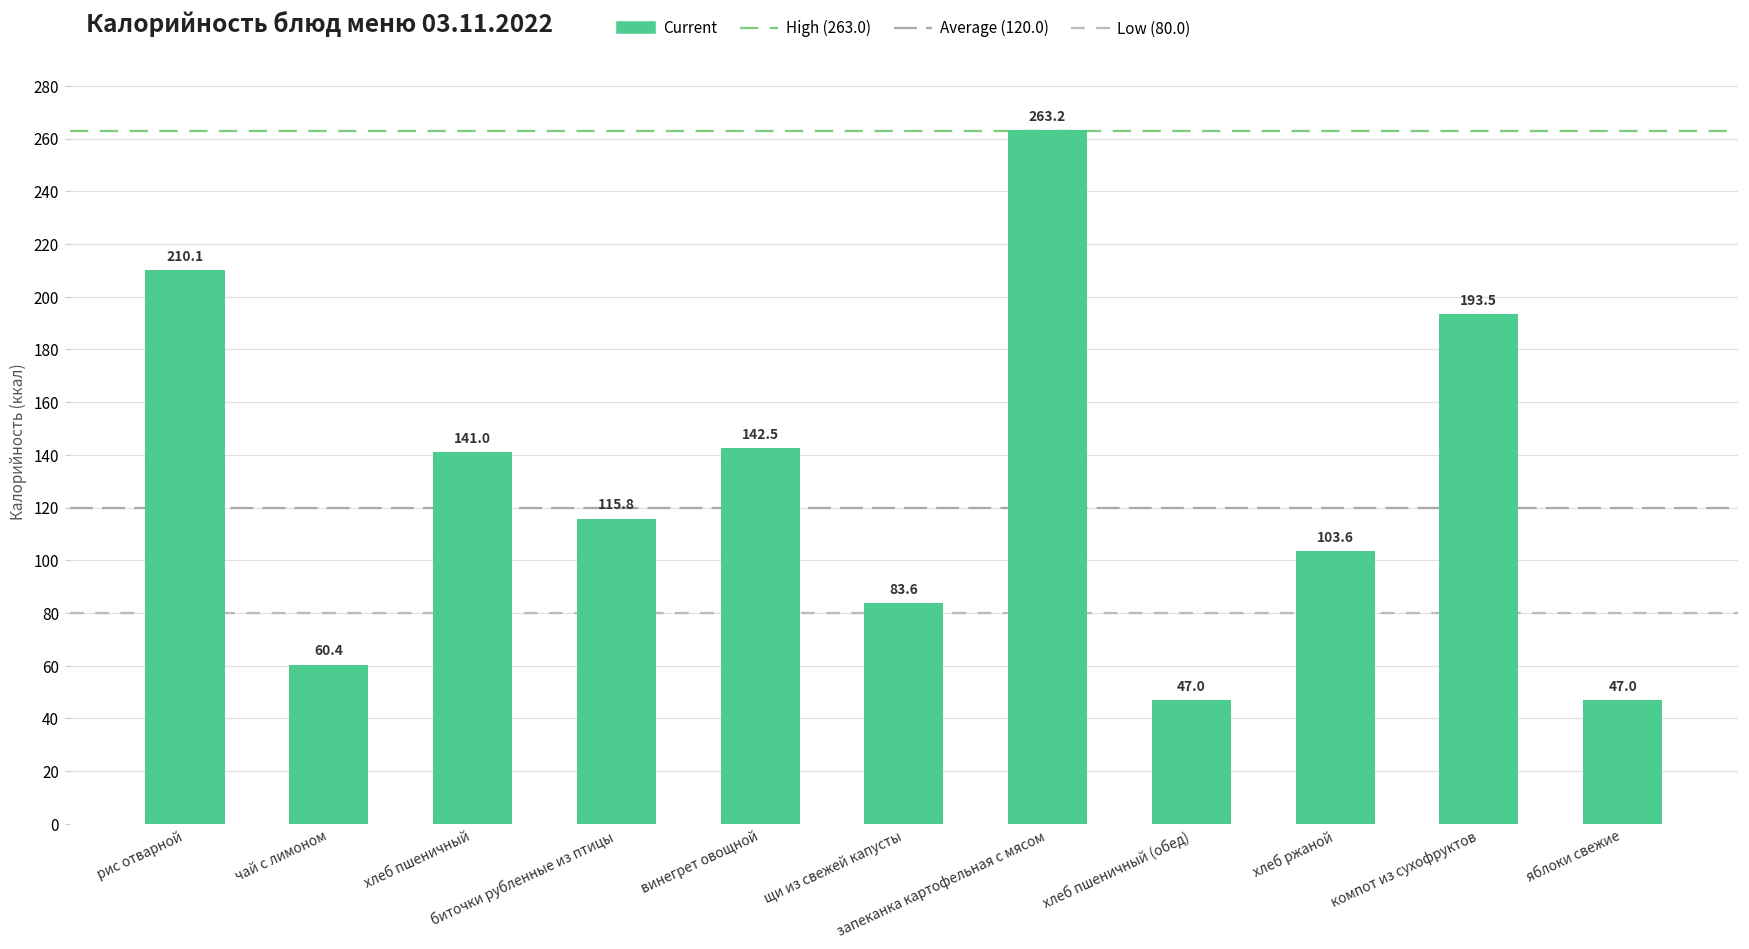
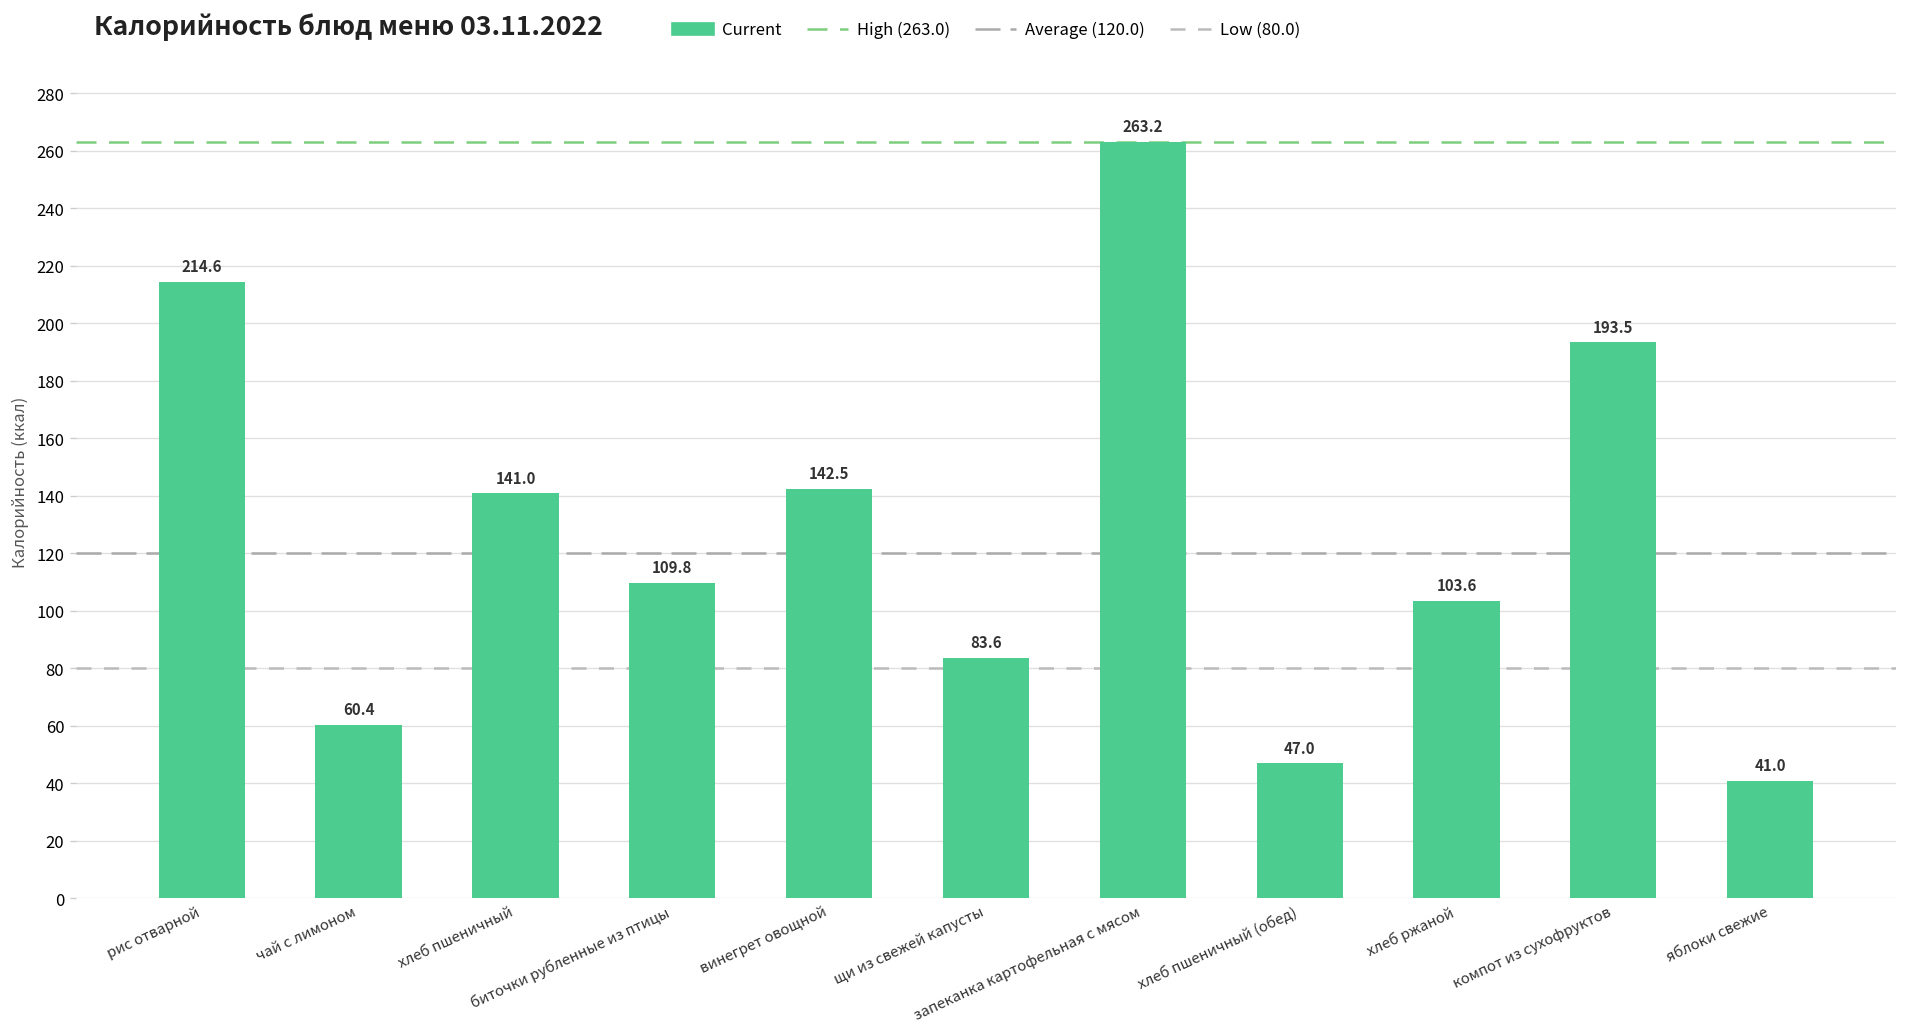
рис отварной: 210.1 -> 214.6
биточки рубленные из птицы: 115.8 -> 109.8
яблоки свежие: 47.0 -> 41.0
